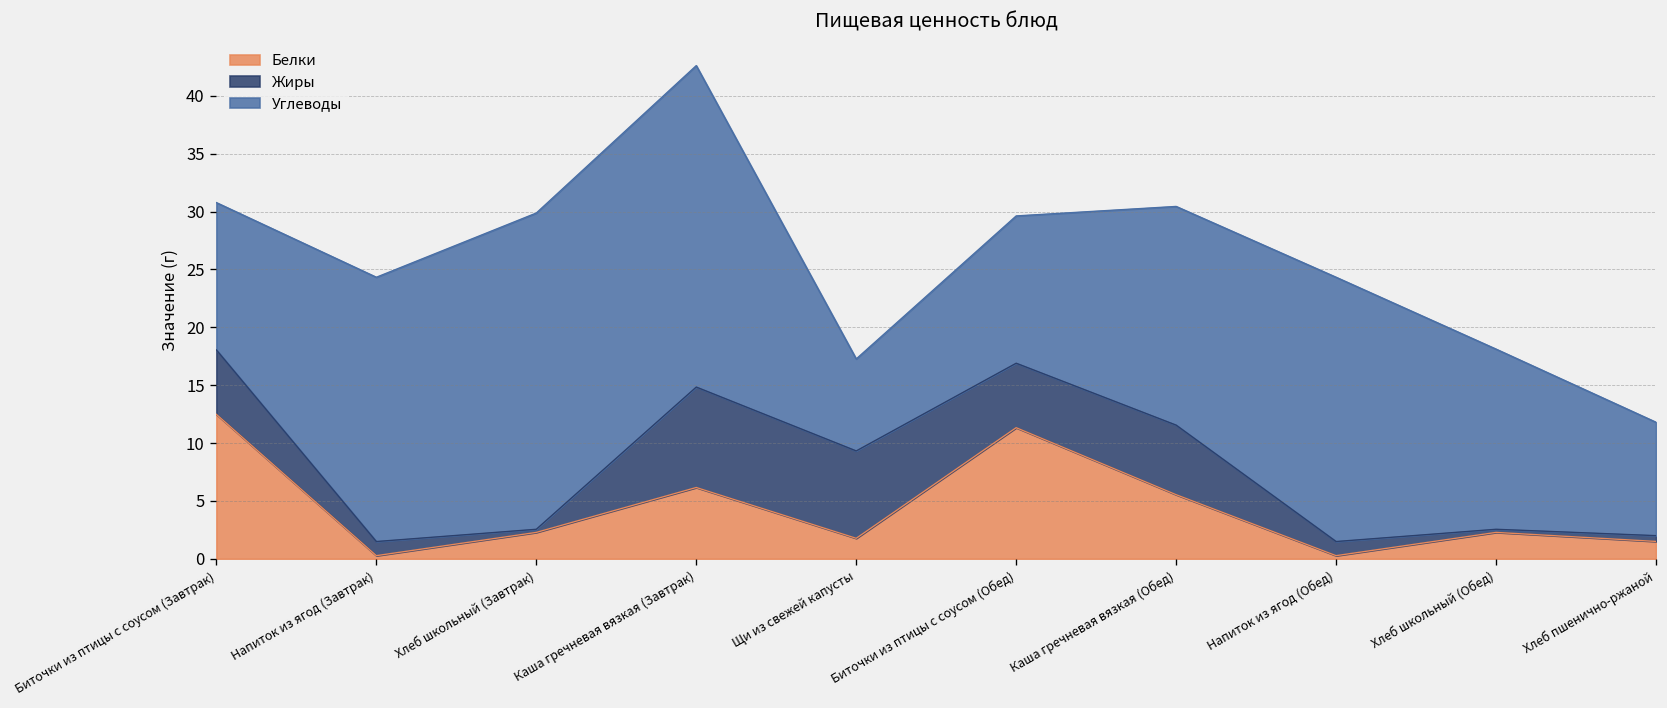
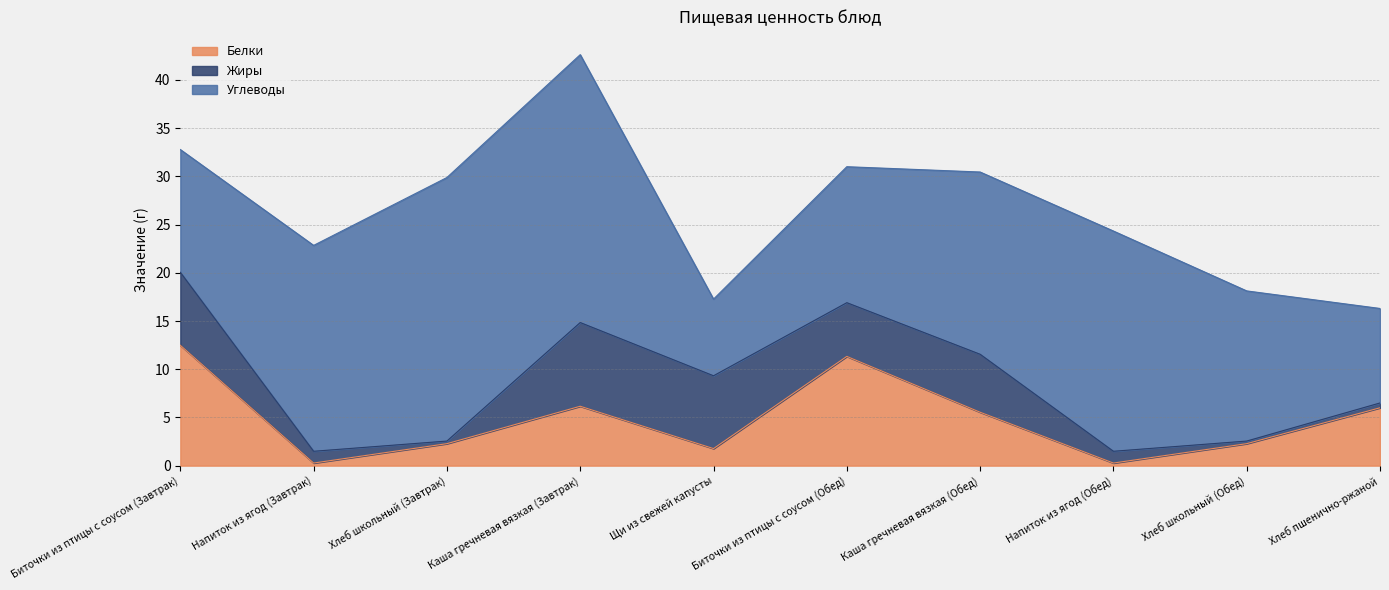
Жиры, Биточки из птицы с соусом (Завтрак): 6 -> 8
Углеводы, Напиток из ягод (Завтрак): 23 -> 21
Углеводы, Биточки из птицы с соусом (Обед): 13 -> 14
Белки, Хлеб пшенично-ржаной: 2 -> 6
